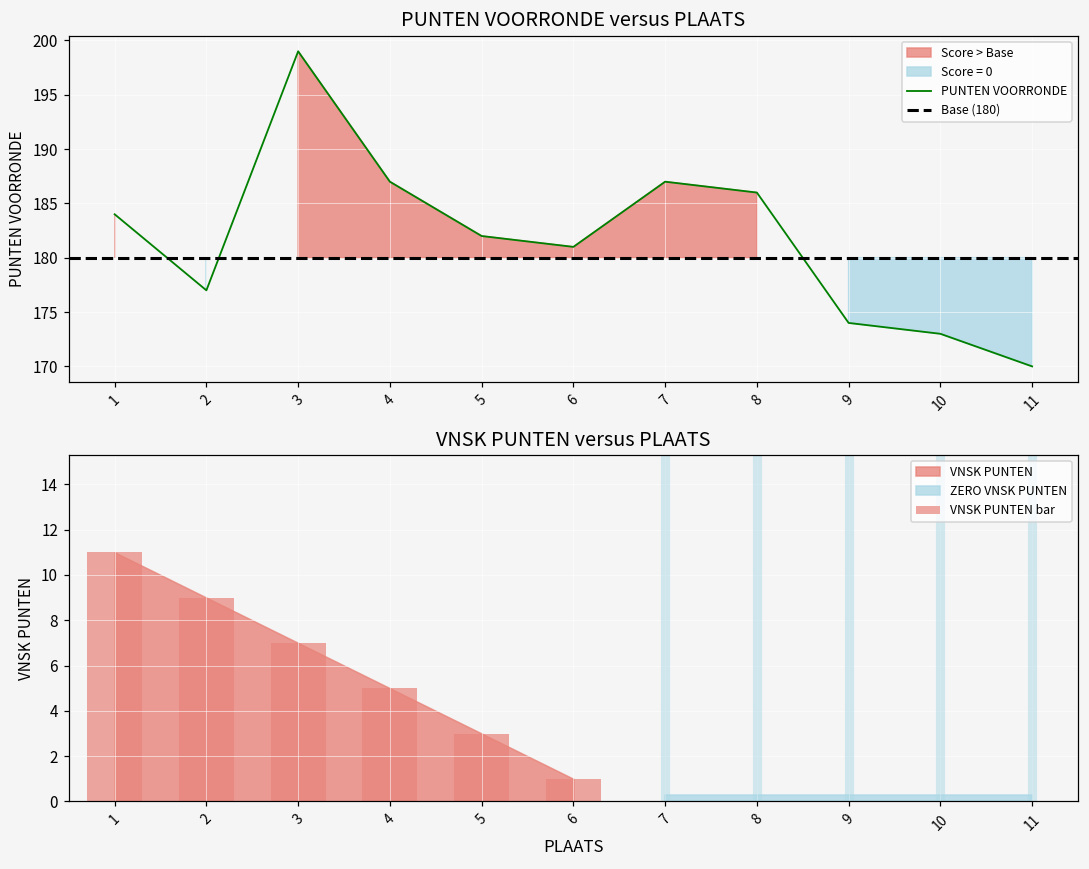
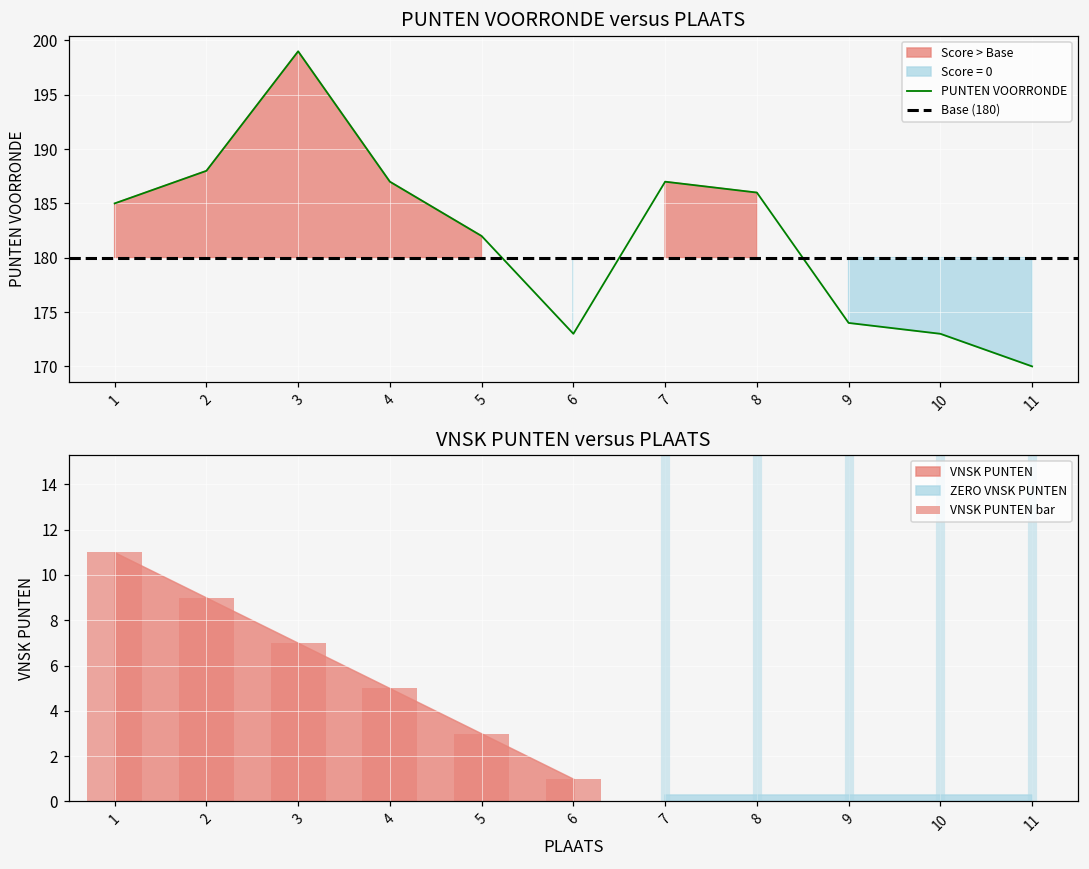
PUNTEN VOORRONDE versus PLAATS, 1: 184 -> 185
PUNTEN VOORRONDE versus PLAATS, 2: 177 -> 188
PUNTEN VOORRONDE versus PLAATS, 6: 181 -> 173
